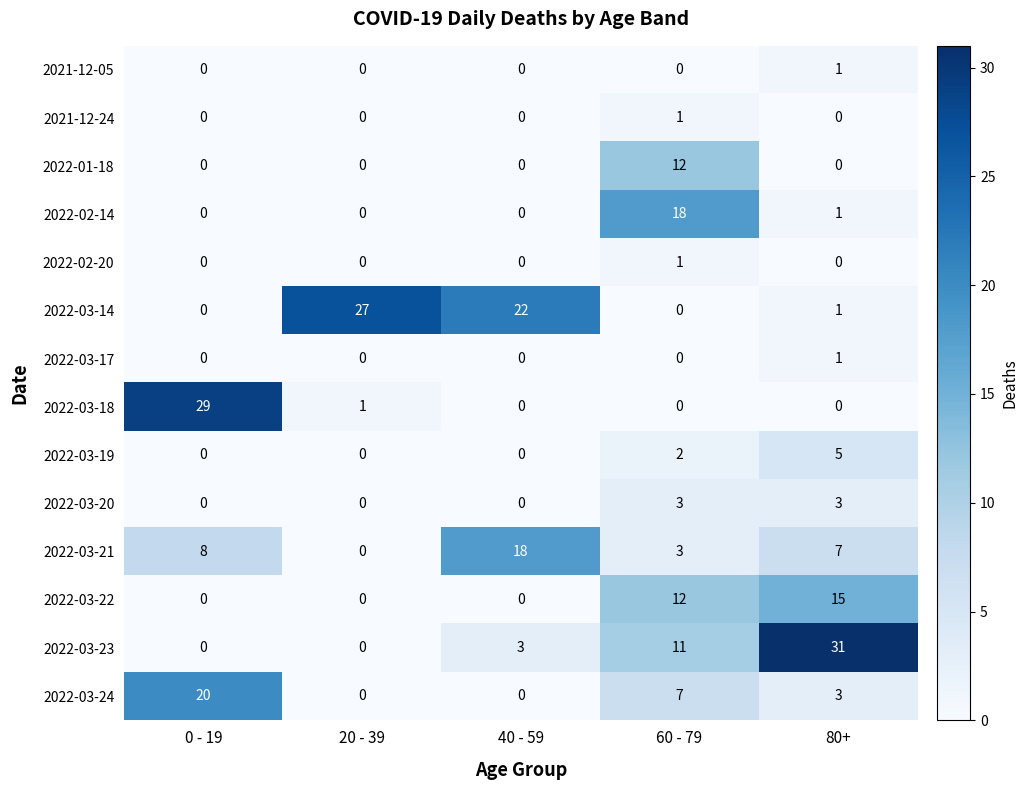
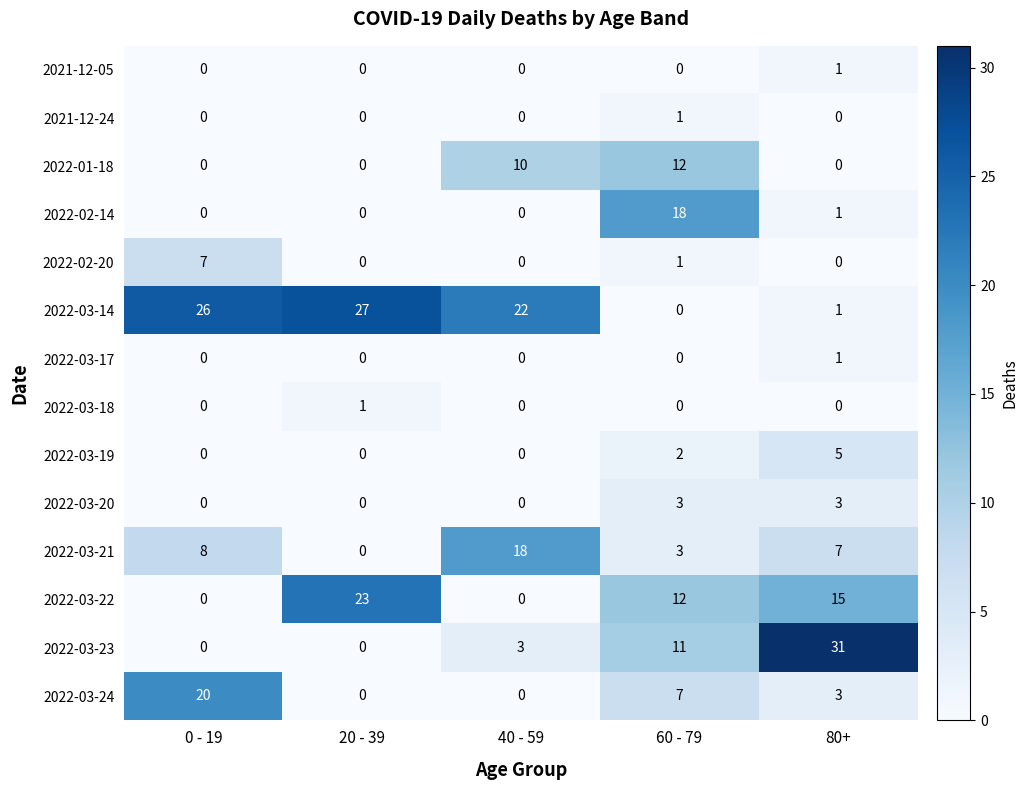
2022-01-18, 40 - 59: 0 -> 10
2022-02-20, 0 - 19: 0 -> 7
2022-03-14, 0 - 19: 0 -> 26
2022-03-18, 0 - 19: 29 -> 0
2022-03-22, 20 - 39: 0 -> 23
